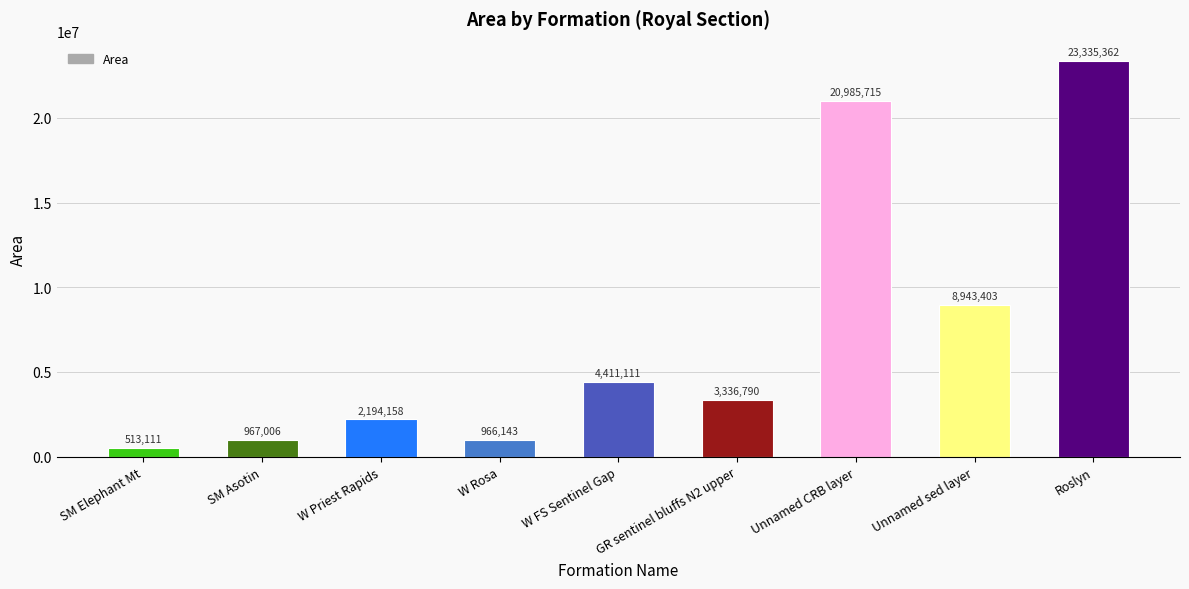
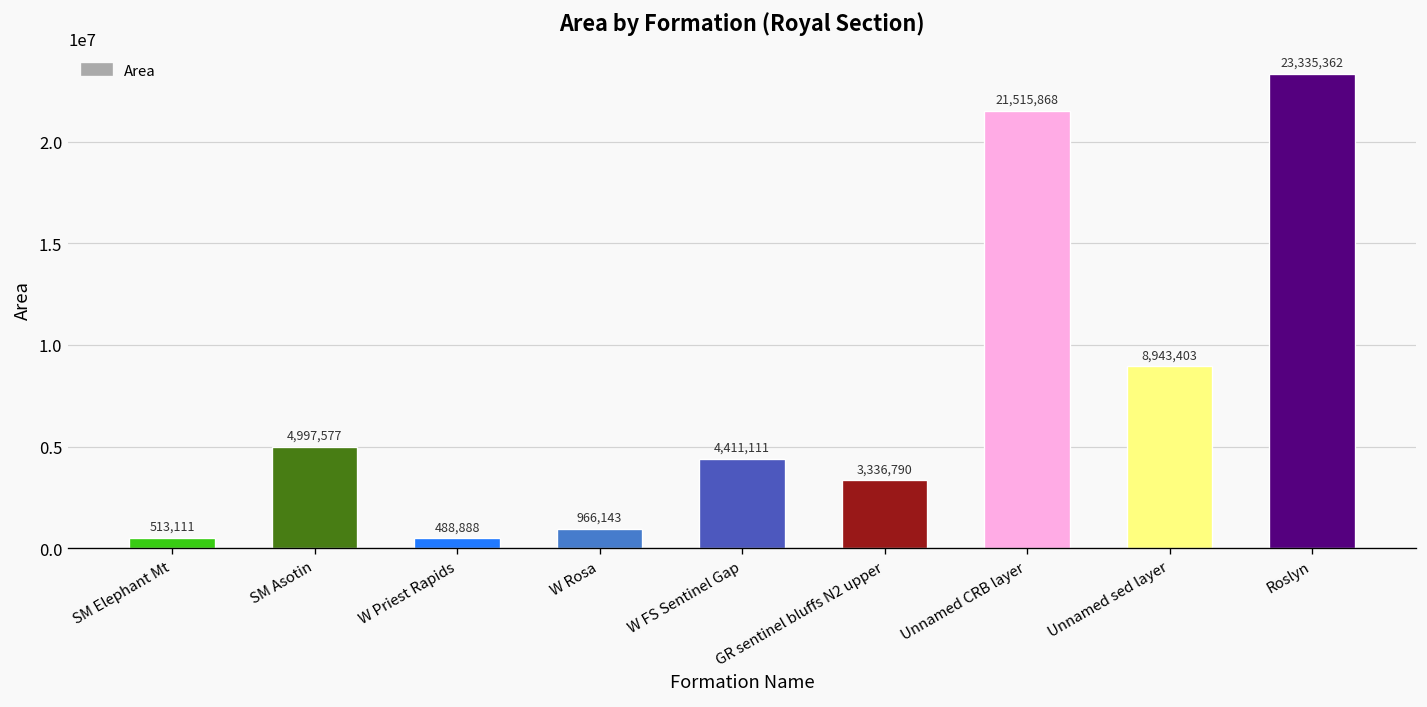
SM Asotin: 967,006 -> 4,997,577
W Priest Rapids: 2,194,158 -> 488,888
Unnamed CRB layer: 20,985,715 -> 21,515,868
